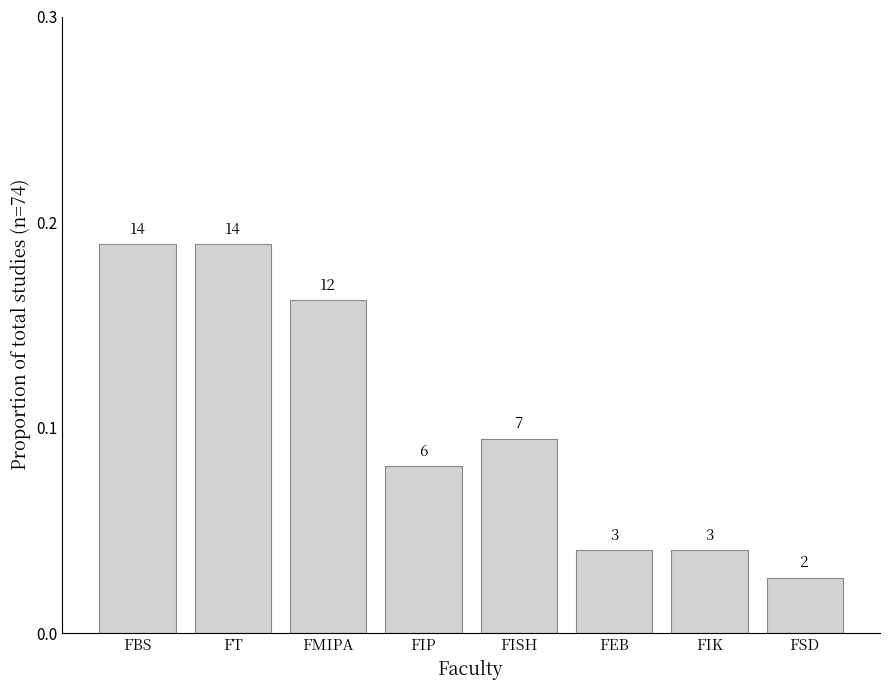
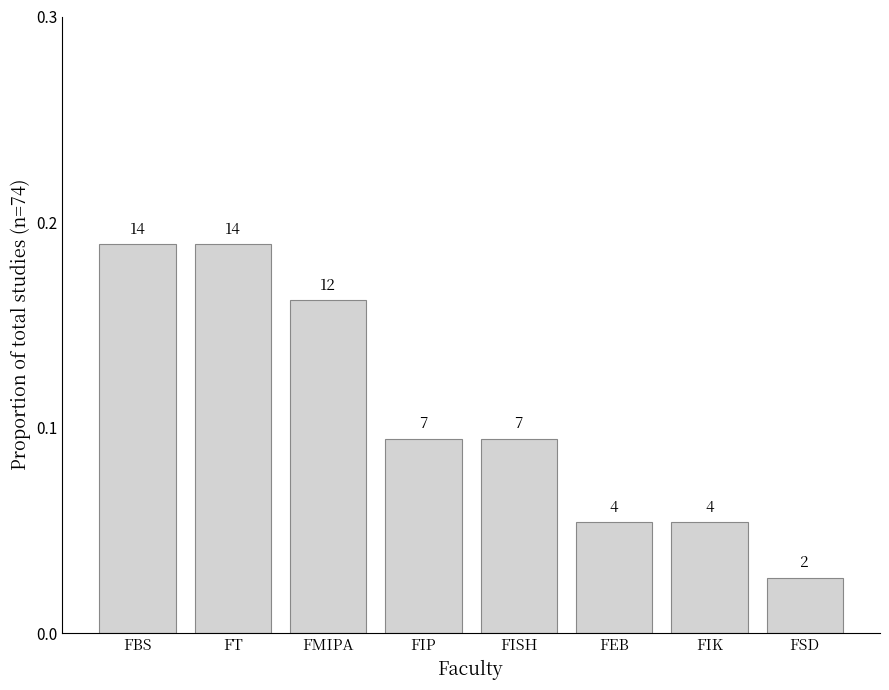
FIP: 6 -> 7
FEB: 3 -> 4
FIK: 3 -> 4
